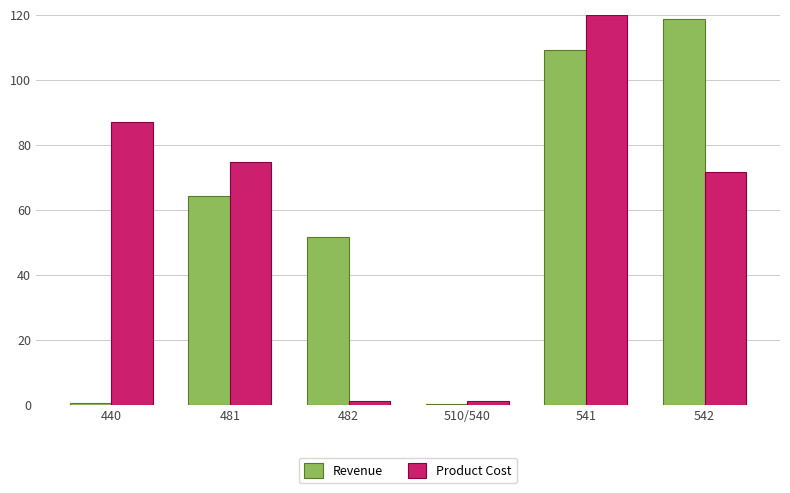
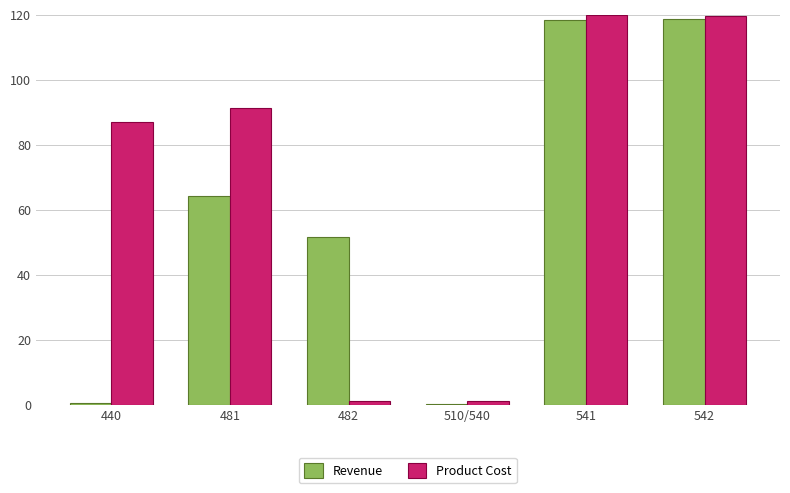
Product Cost, 481: 75 -> 91
Revenue, 541: 109 -> 118
Product Cost, 542: 71 -> 120
